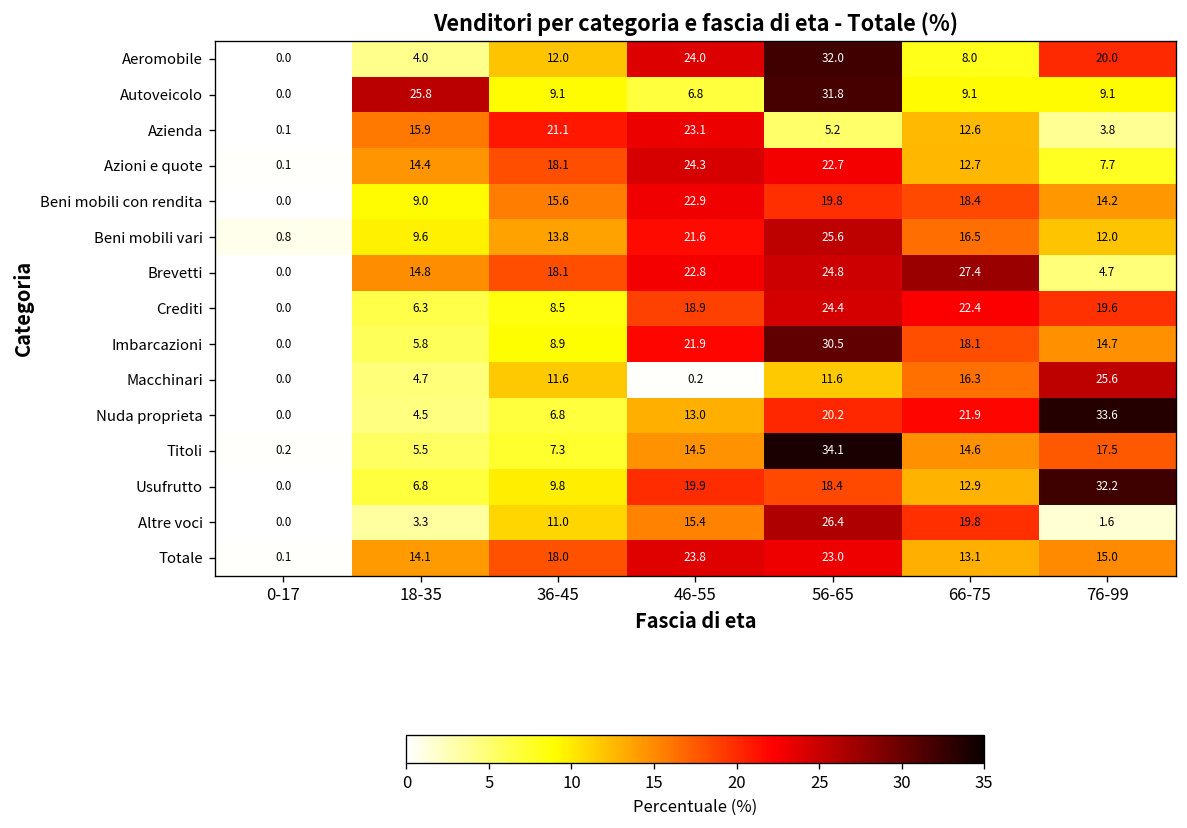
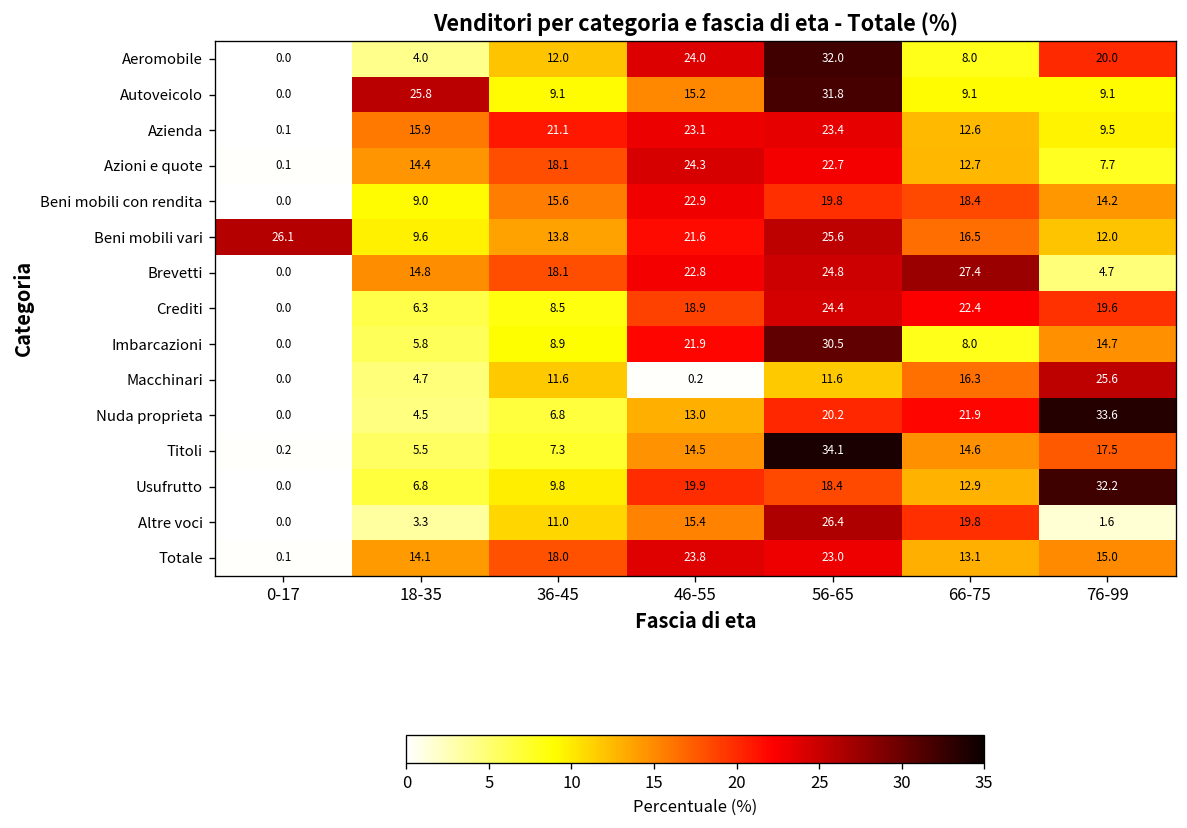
Autoveicolo, 46-55: 6.8 -> 15.2
Azienda, 56-65: 5.2 -> 23.4
Azienda, 76-99: 3.8 -> 9.5
Beni mobili vari, 0-17: 0.8 -> 26.1
Imbarcazioni, 66-75: 18.1 -> 8.0
